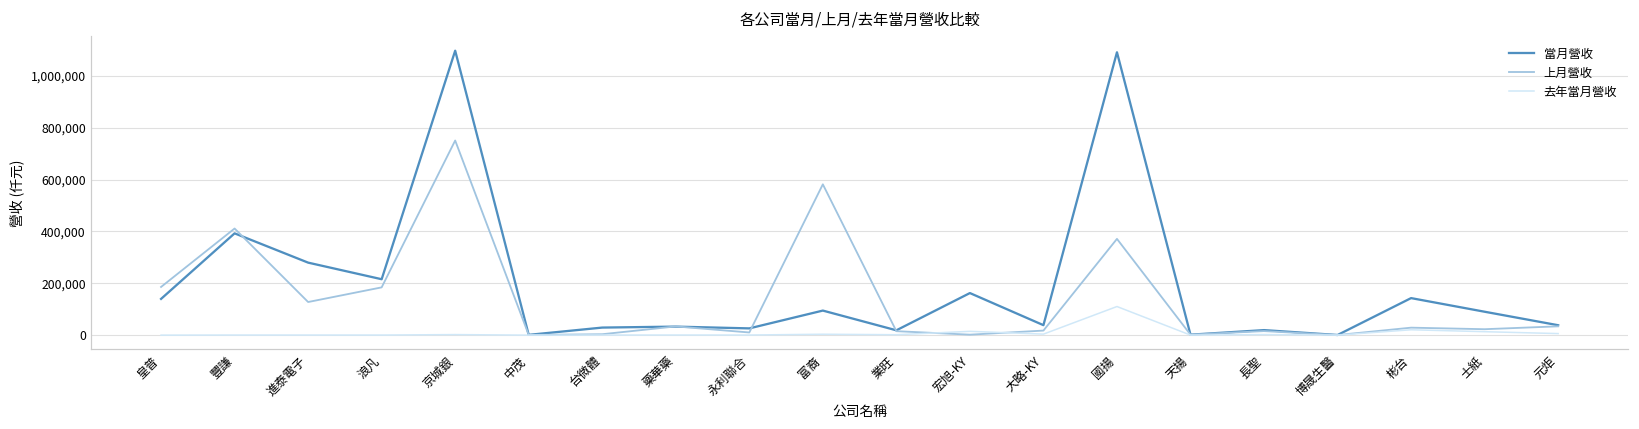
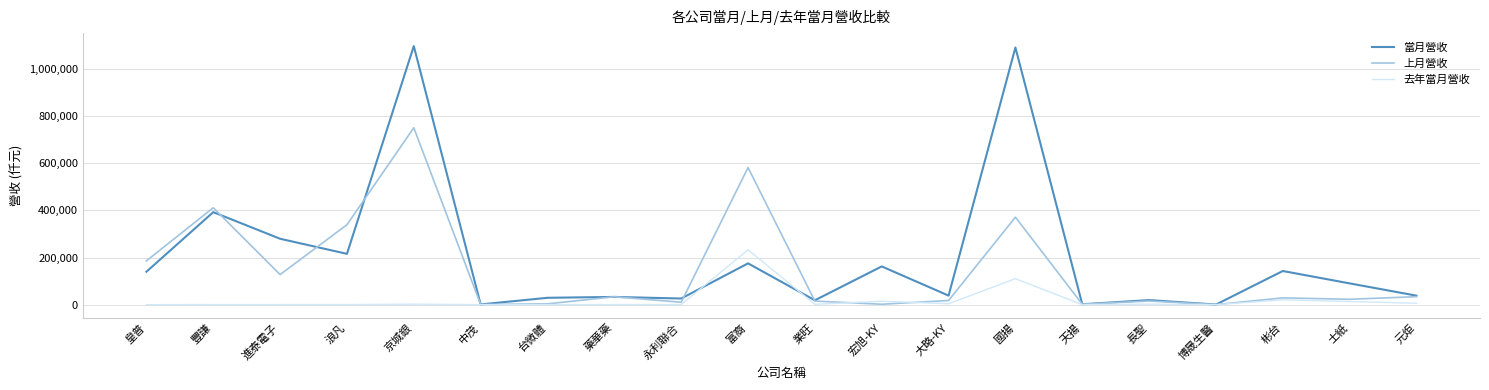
上月營收, 浪凡: 180,000 -> 340,000
當月營收, 富裔: 90,000 -> 180,000
去年當月營收, 富裔: 0 -> 230,000
